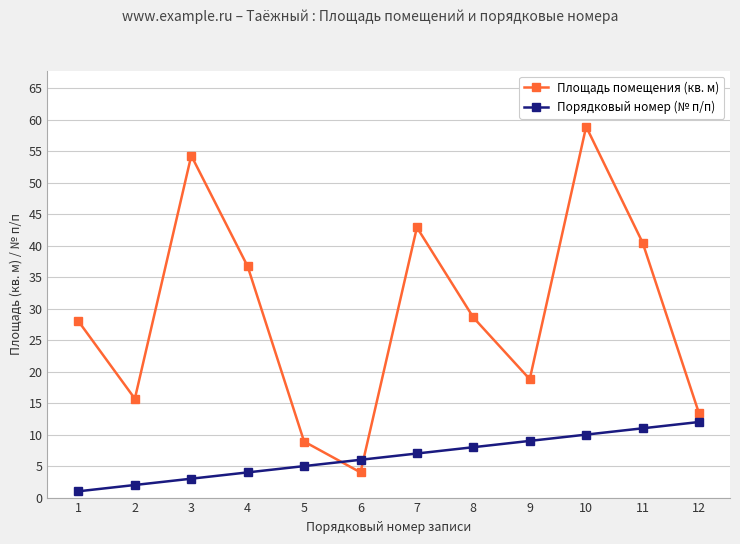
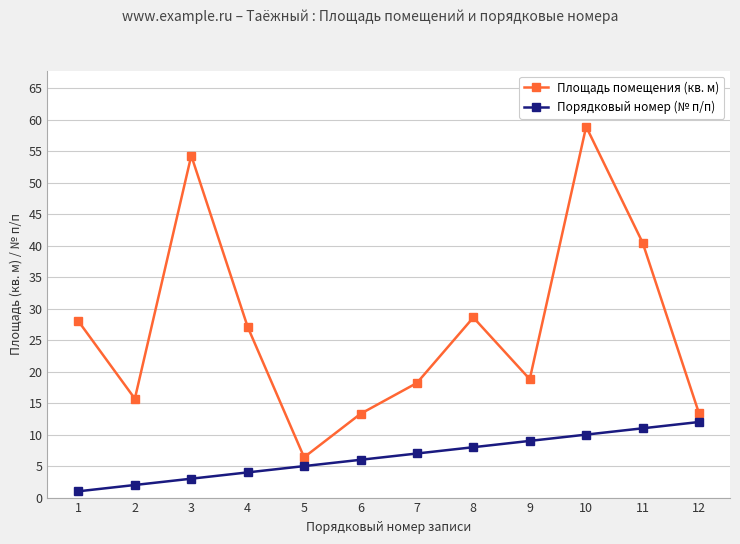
Площадь помещения (кв. м), 4: 37 -> 27
Площадь помещения (кв. м), 5: 9 -> 6
Площадь помещения (кв. м), 6: 4 -> 13
Площадь помещения (кв. м), 7: 43 -> 18
